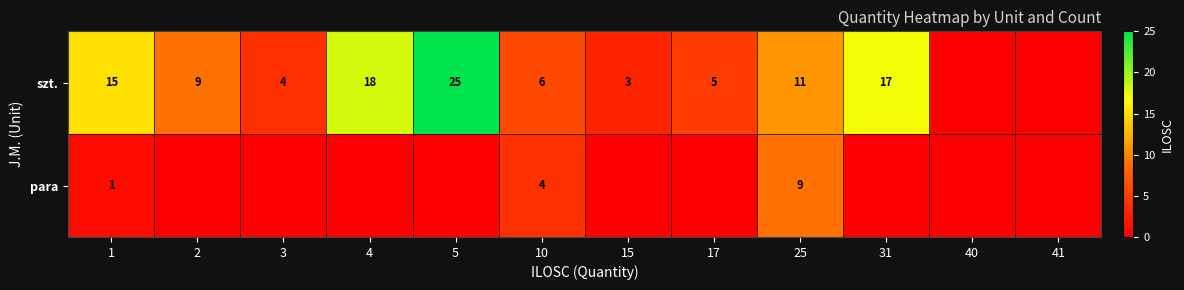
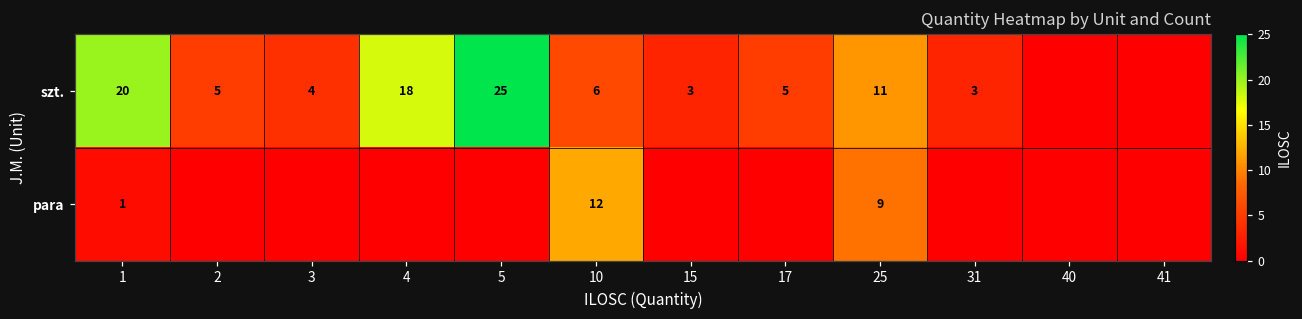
szt., 1: 15 -> 20
szt., 2: 9 -> 5
szt., 31: 17 -> 3
para, 10: 4 -> 12
